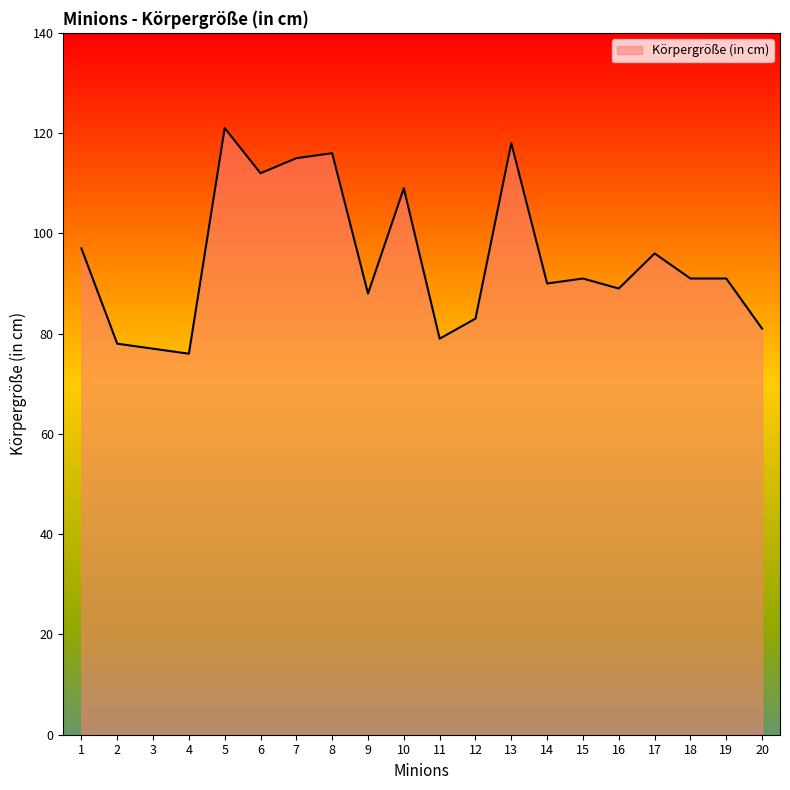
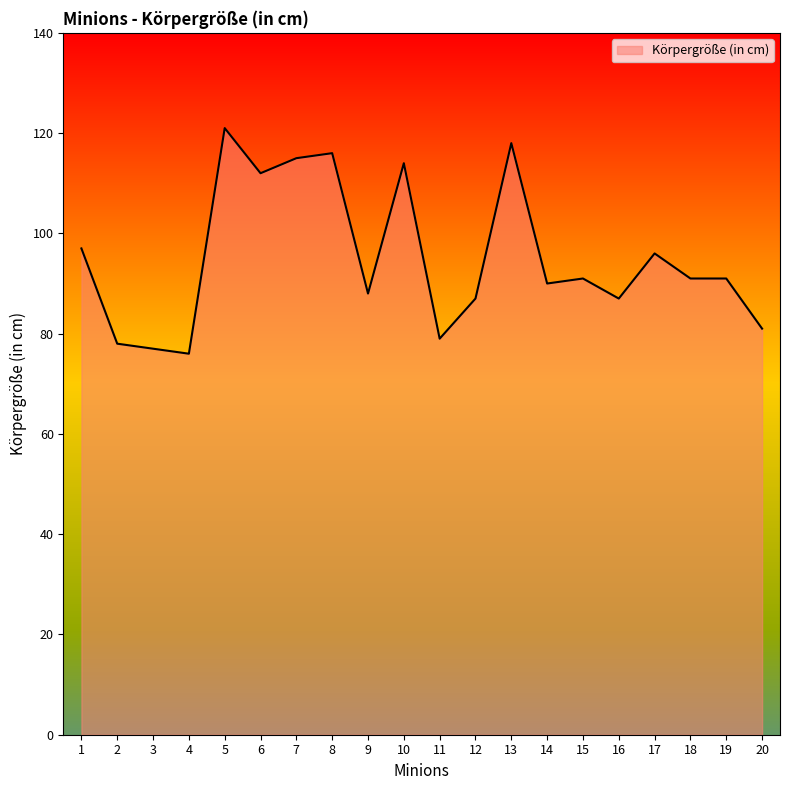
10: 109 -> 114
12: 83 -> 87
16: 89 -> 87
